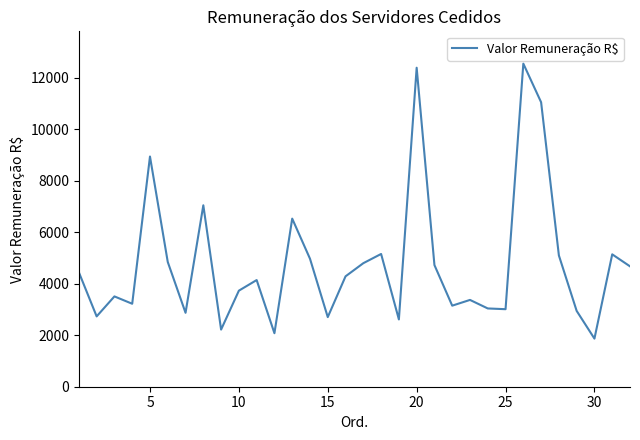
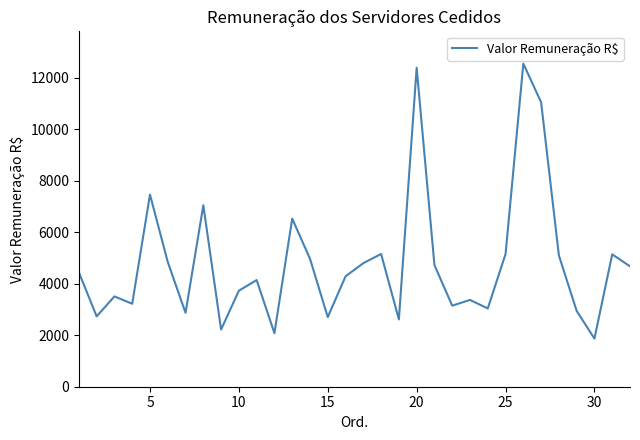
5: 8900 -> 7500
25: 3000 -> 5200
